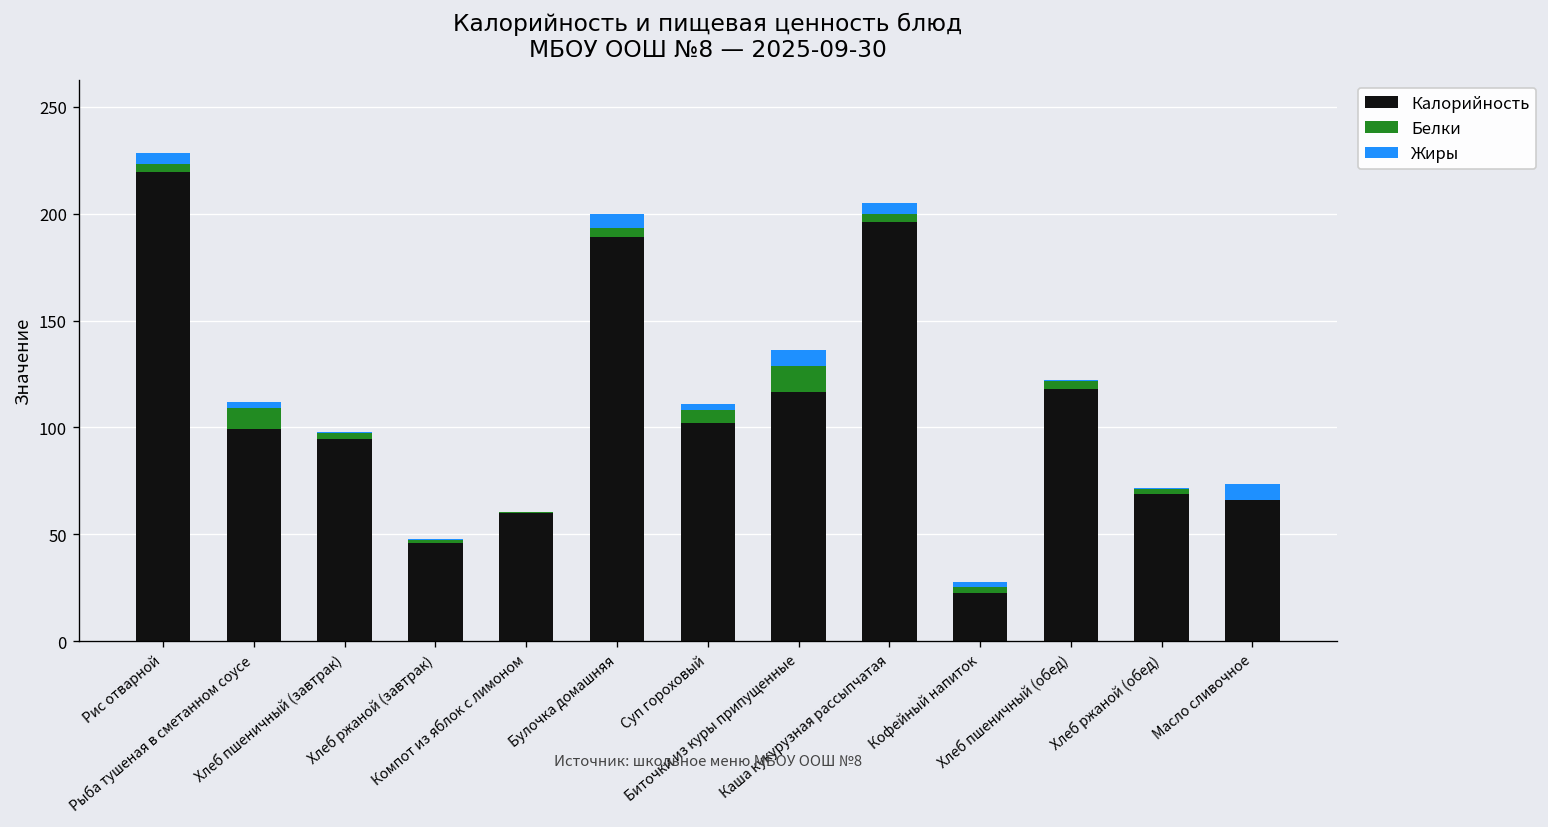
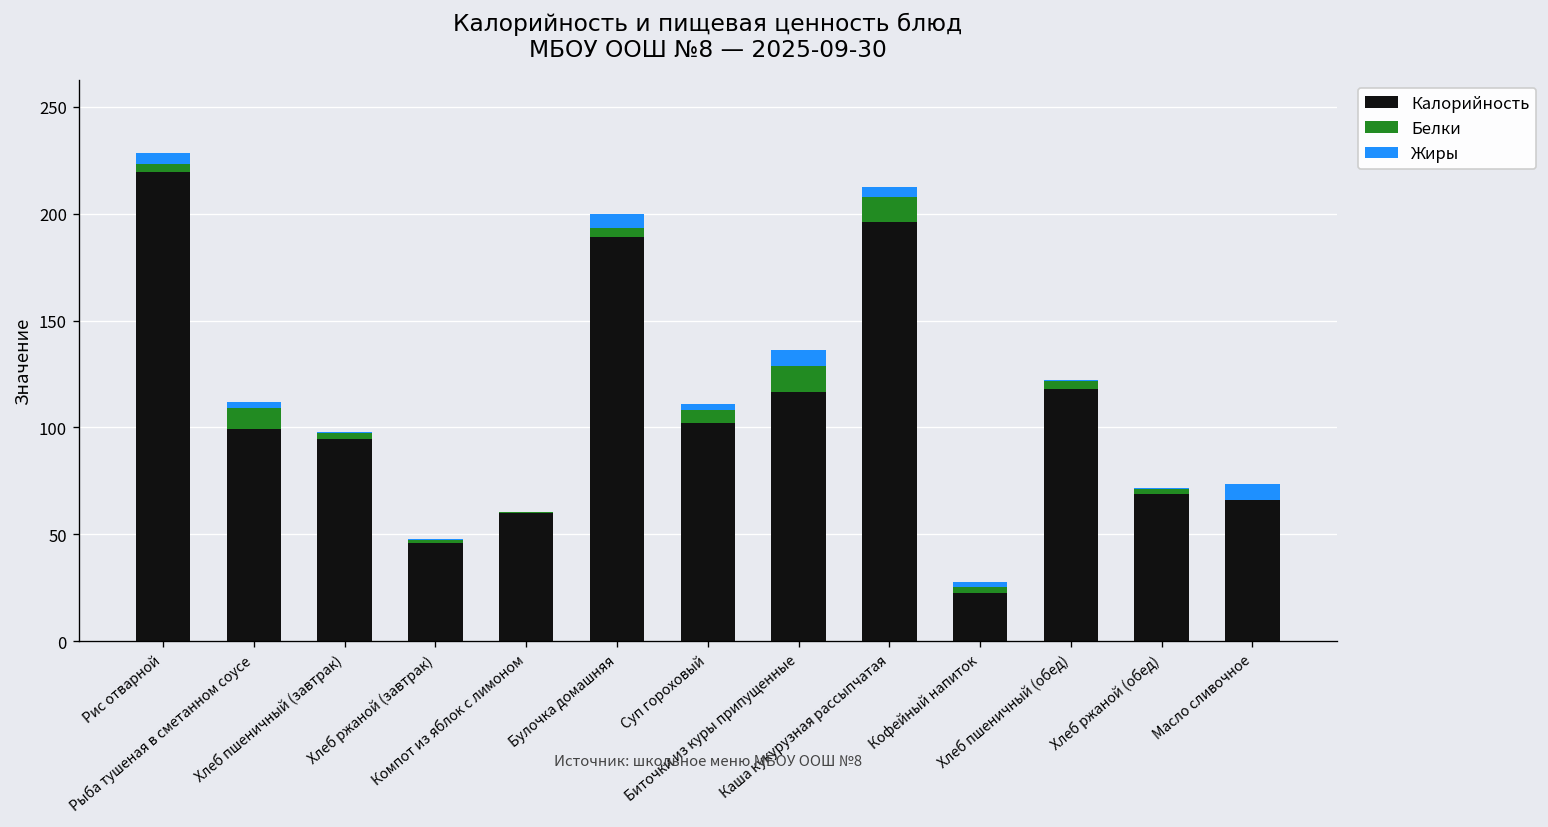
Белки, Каша кукурузная рассыпчатая: 4 -> 12
